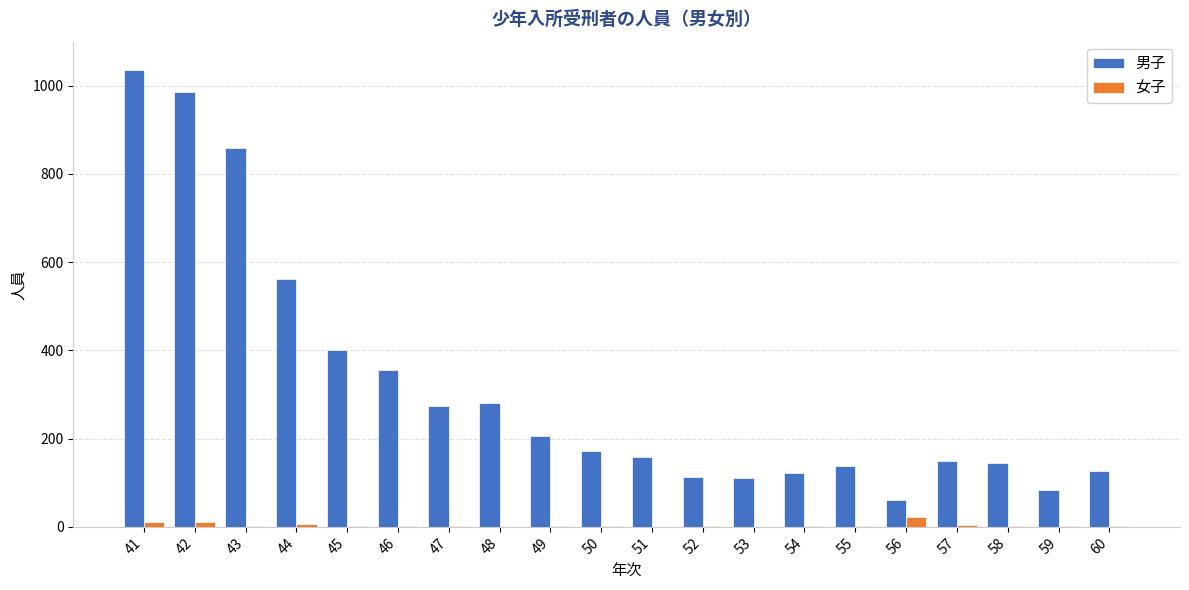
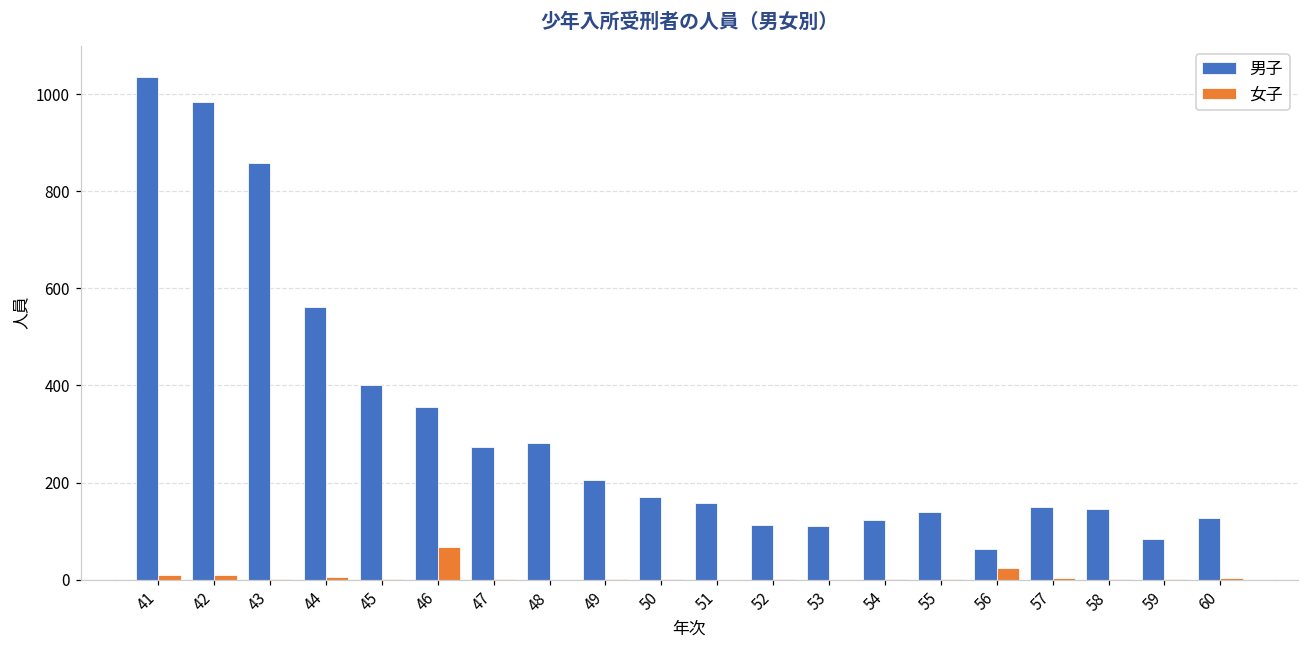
女子, 46: 0 -> 70
